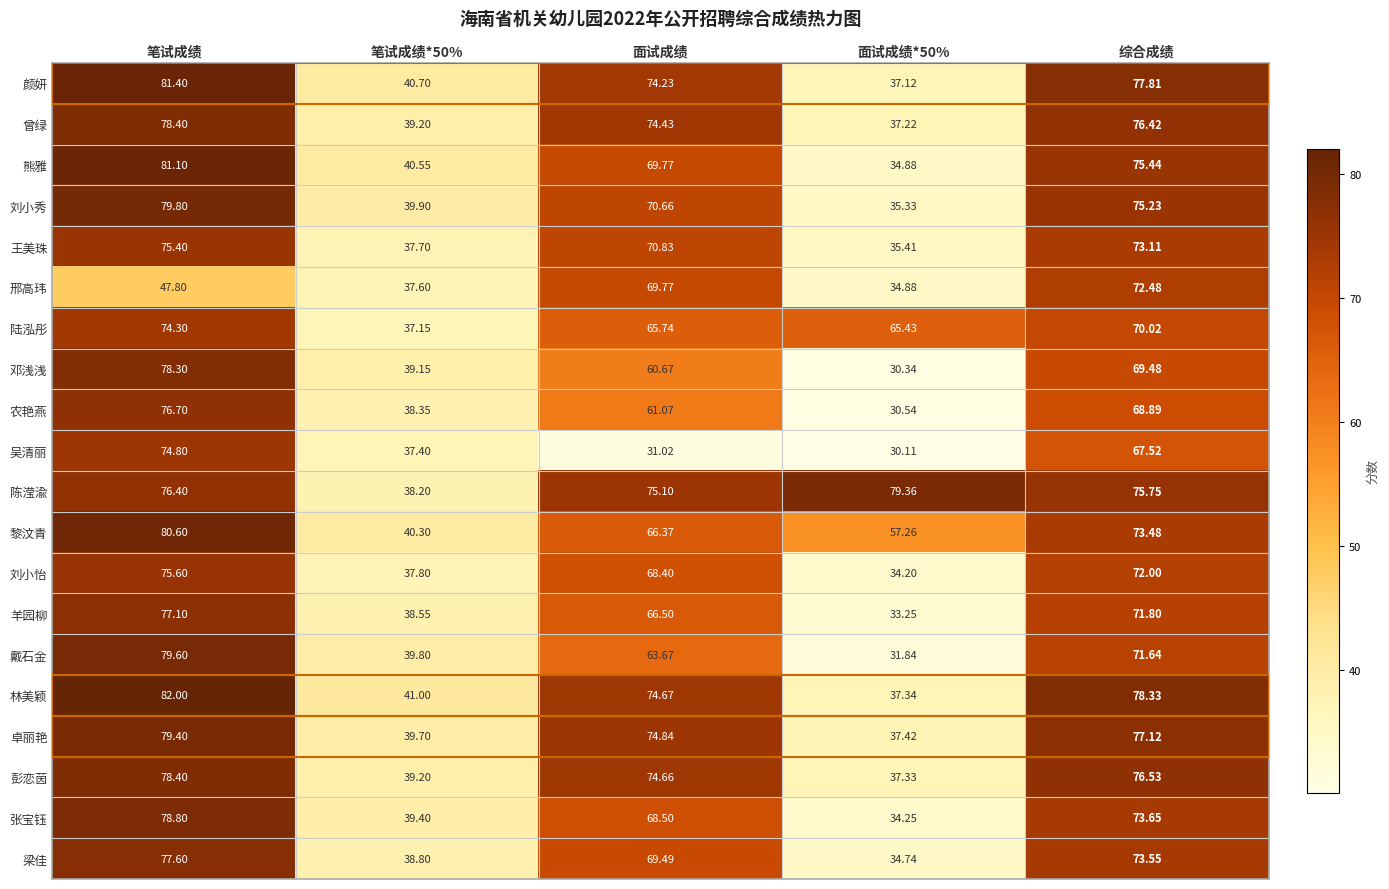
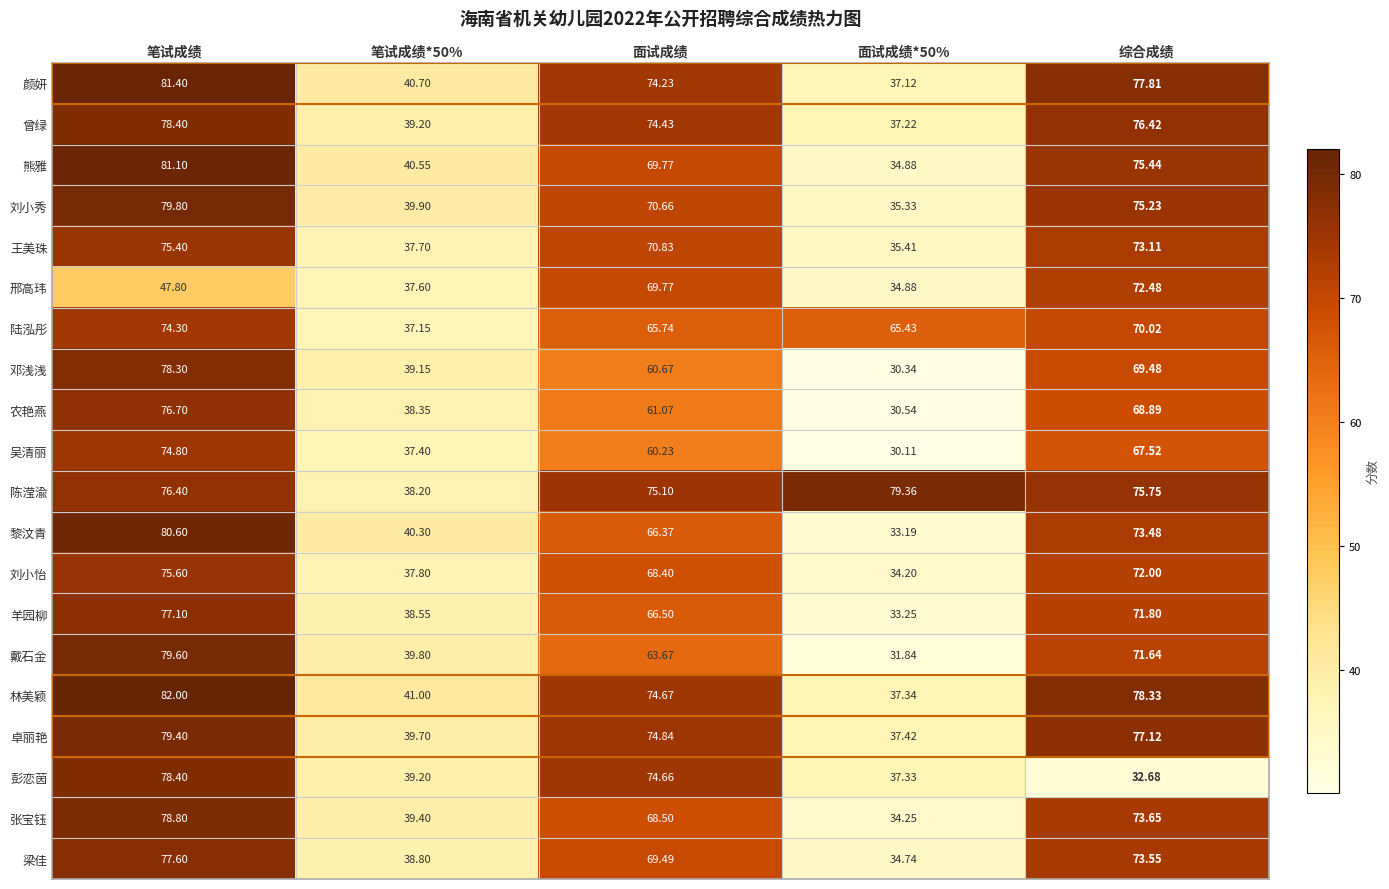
吴清丽, 面试成绩: 31.02 -> 60.23
黎汶青, 面试成绩*50%: 57.26 -> 33.19
彭恋茵, 综合成绩: 76.53 -> 32.68
